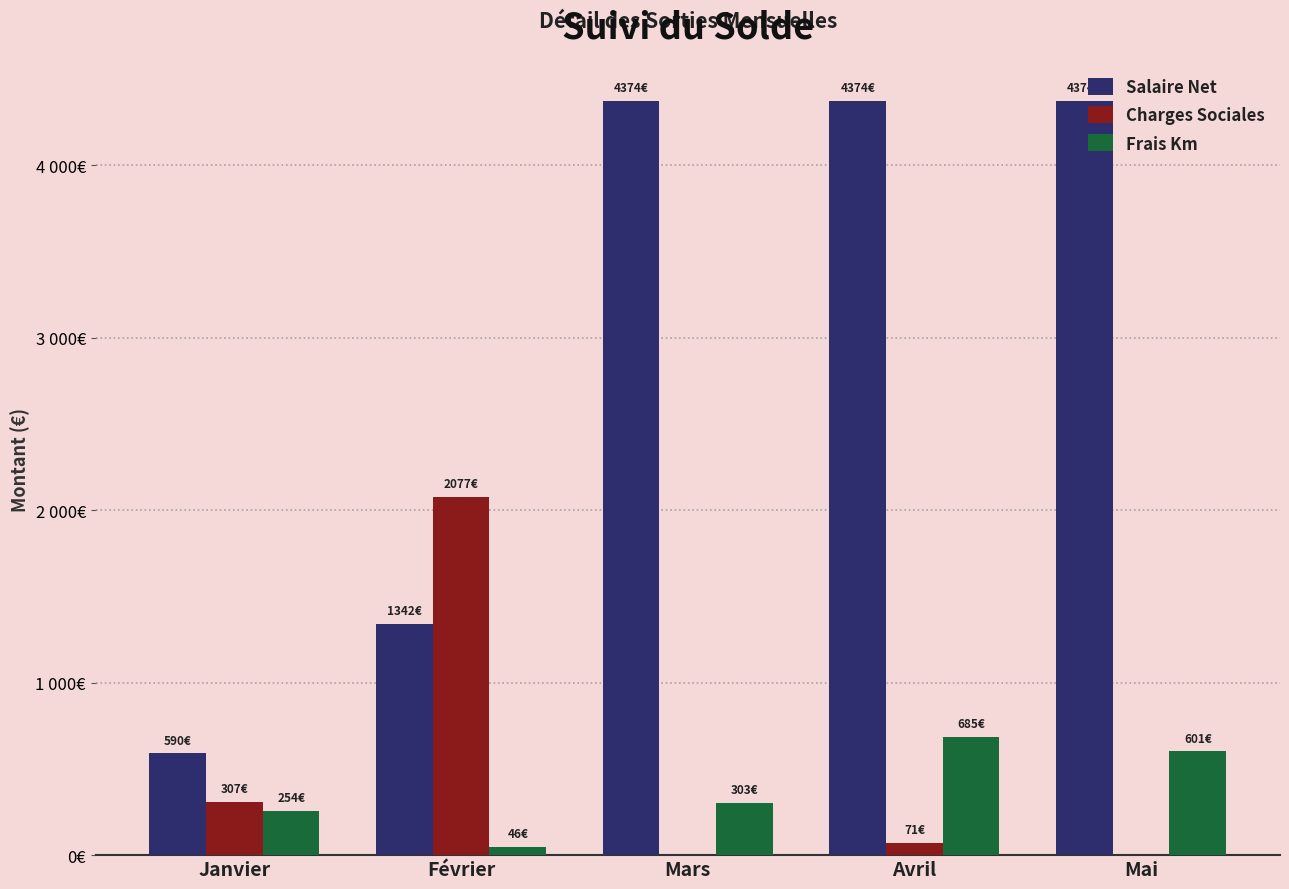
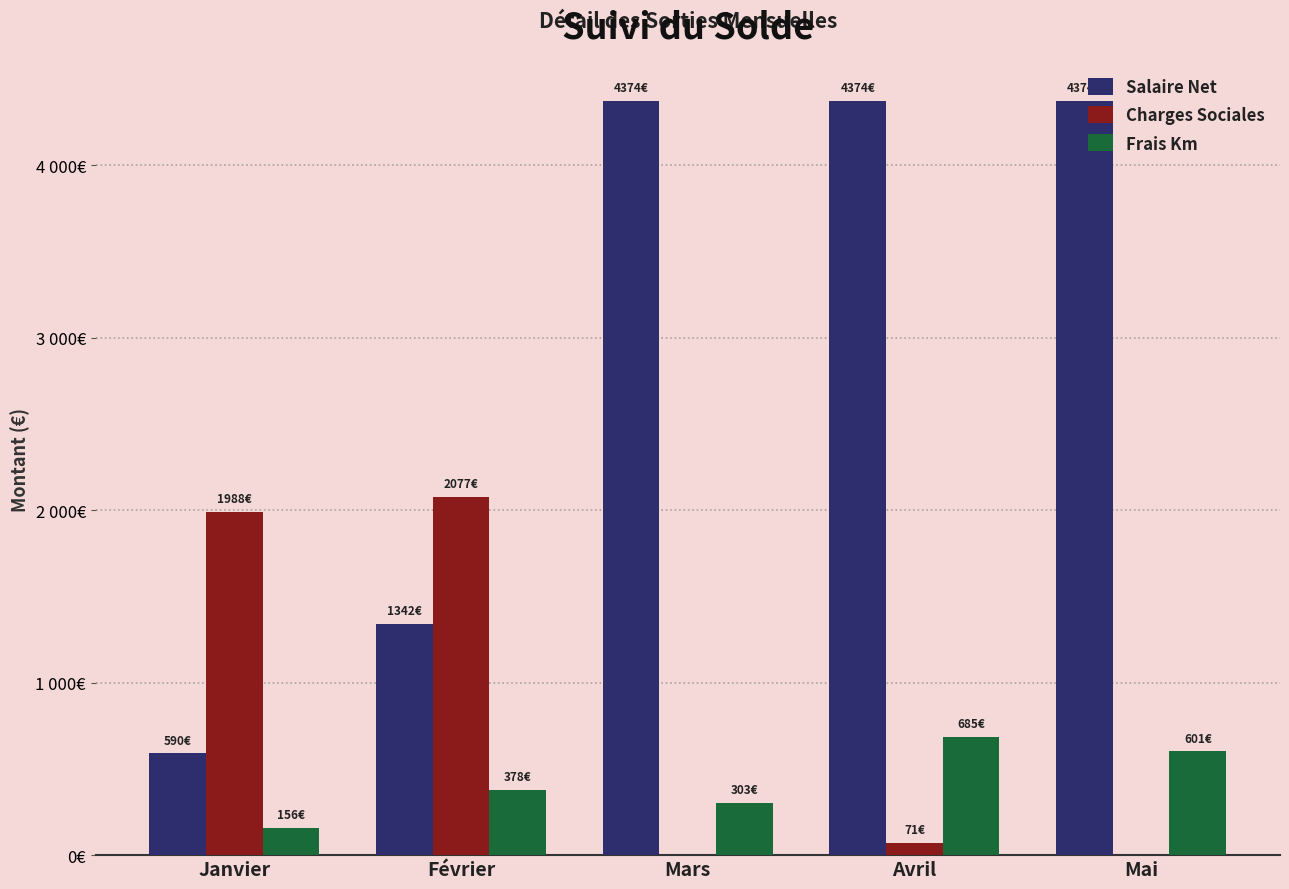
Charges Sociales, Janvier: 307€ -> 1988€
Frais Km, Janvier: 254€ -> 156€
Frais Km, Février: 46€ -> 378€
